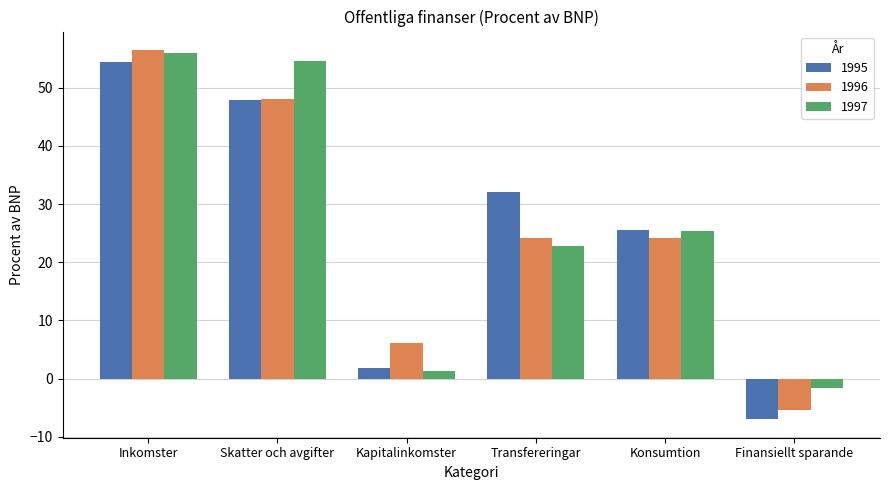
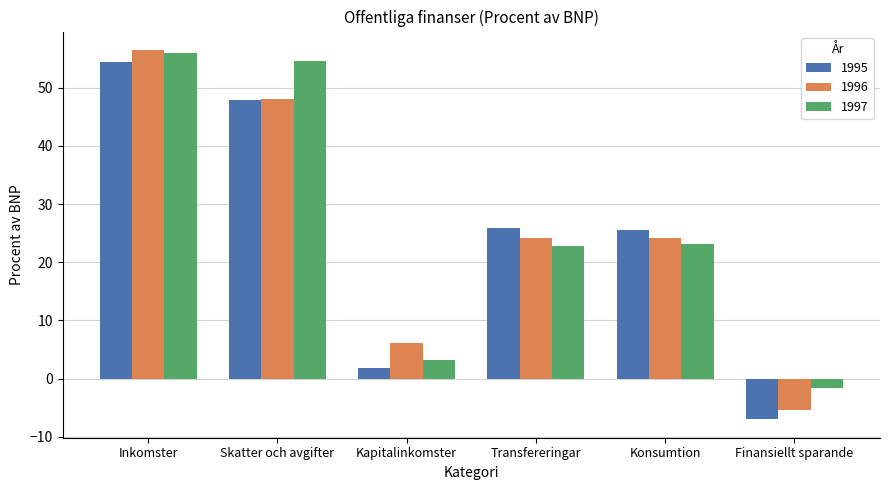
1997, Kapitalinkomster: 1 -> 3
1995, Transfereringar: 32 -> 26
1997, Konsumtion: 25 -> 23
